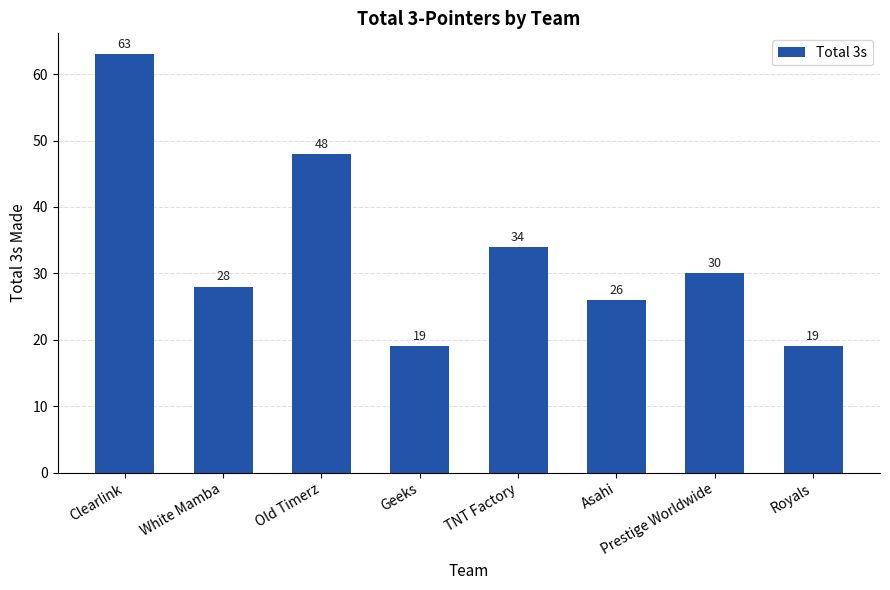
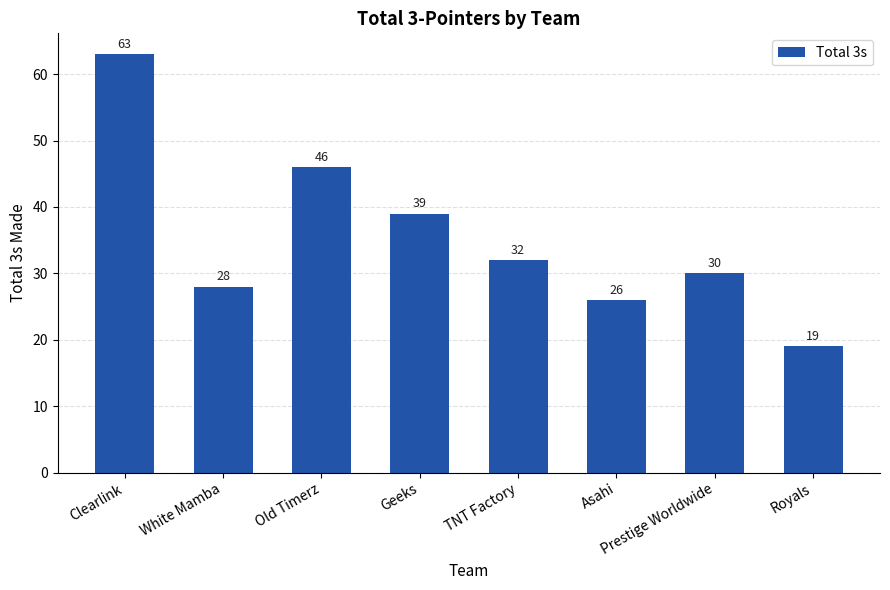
Old Timerz: 48 -> 46
Geeks: 19 -> 39
TNT Factory: 34 -> 32
